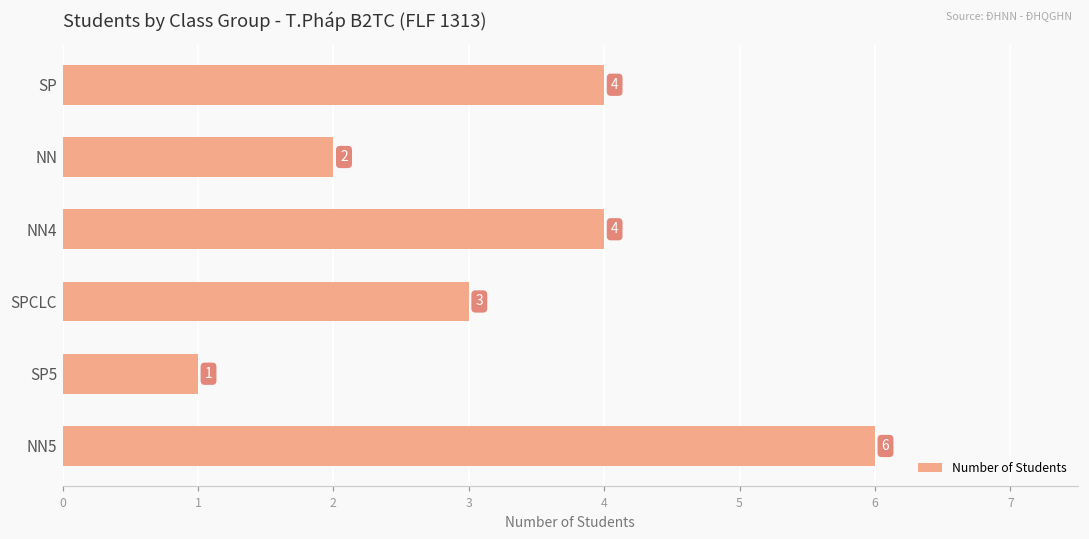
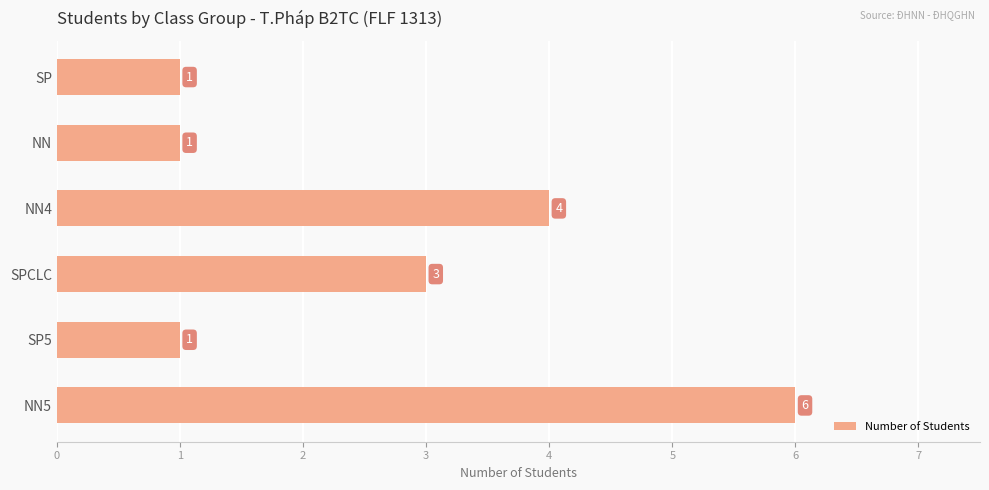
SP: 4 -> 1
NN: 2 -> 1
